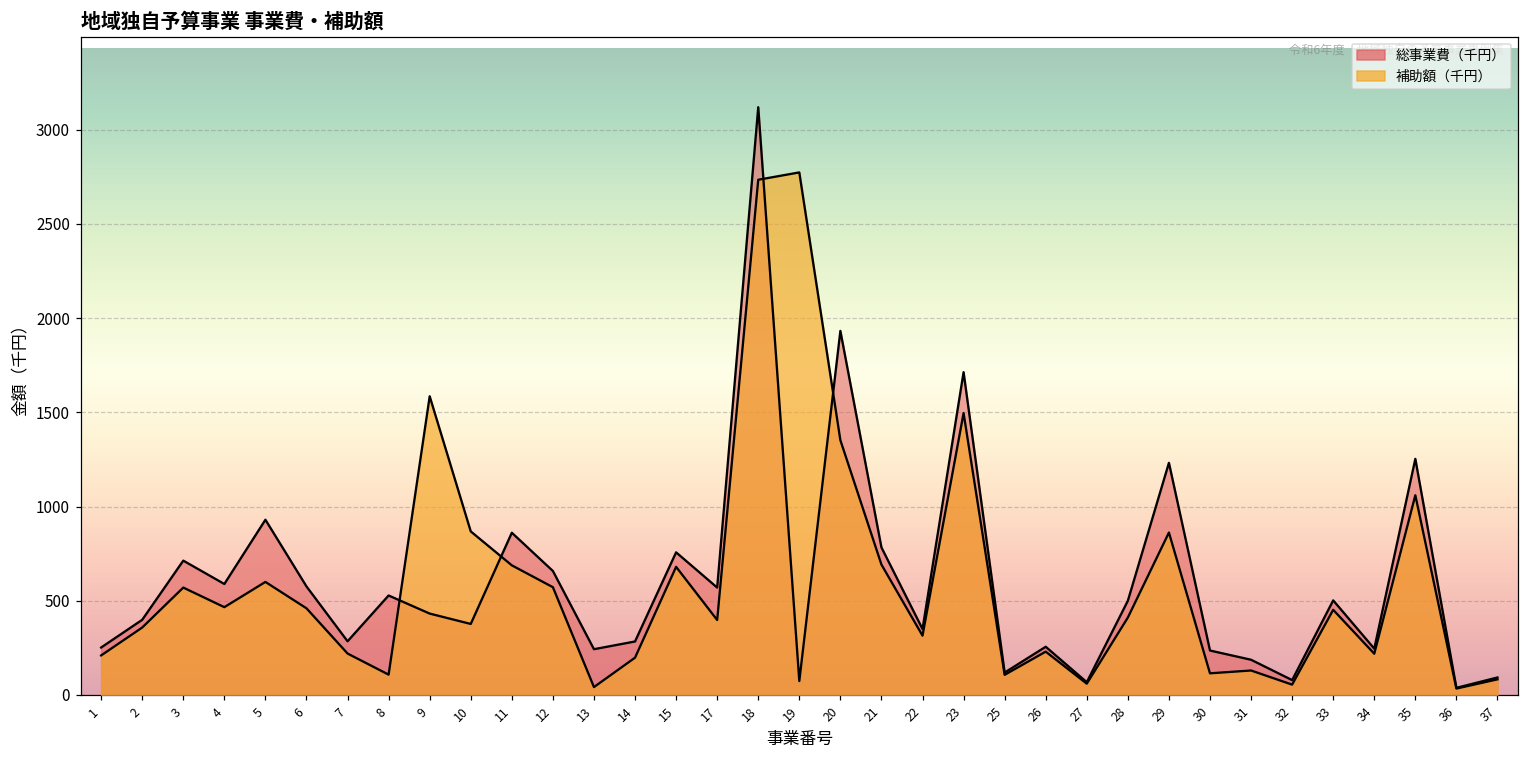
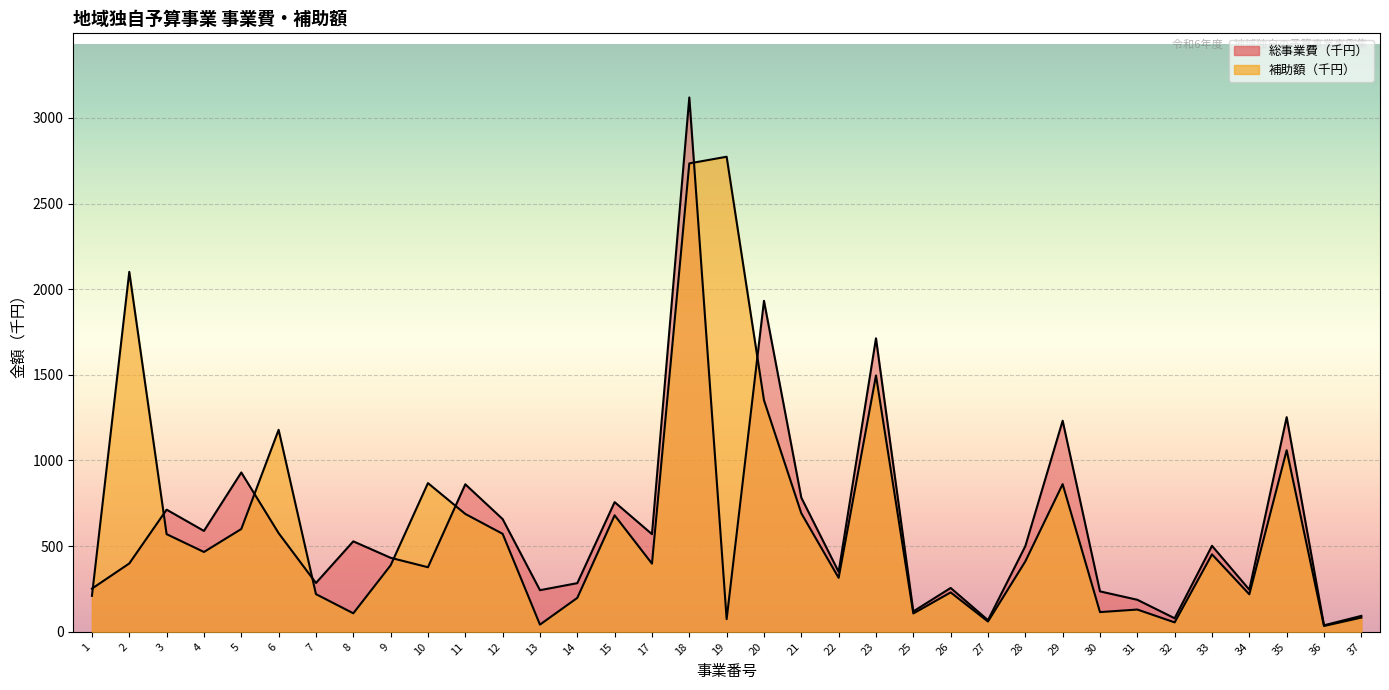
補助額（千円）, 2: 360 -> 2100
補助額（千円）, 6: 460 -> 1180
補助額（千円）, 9: 1590 -> 390
